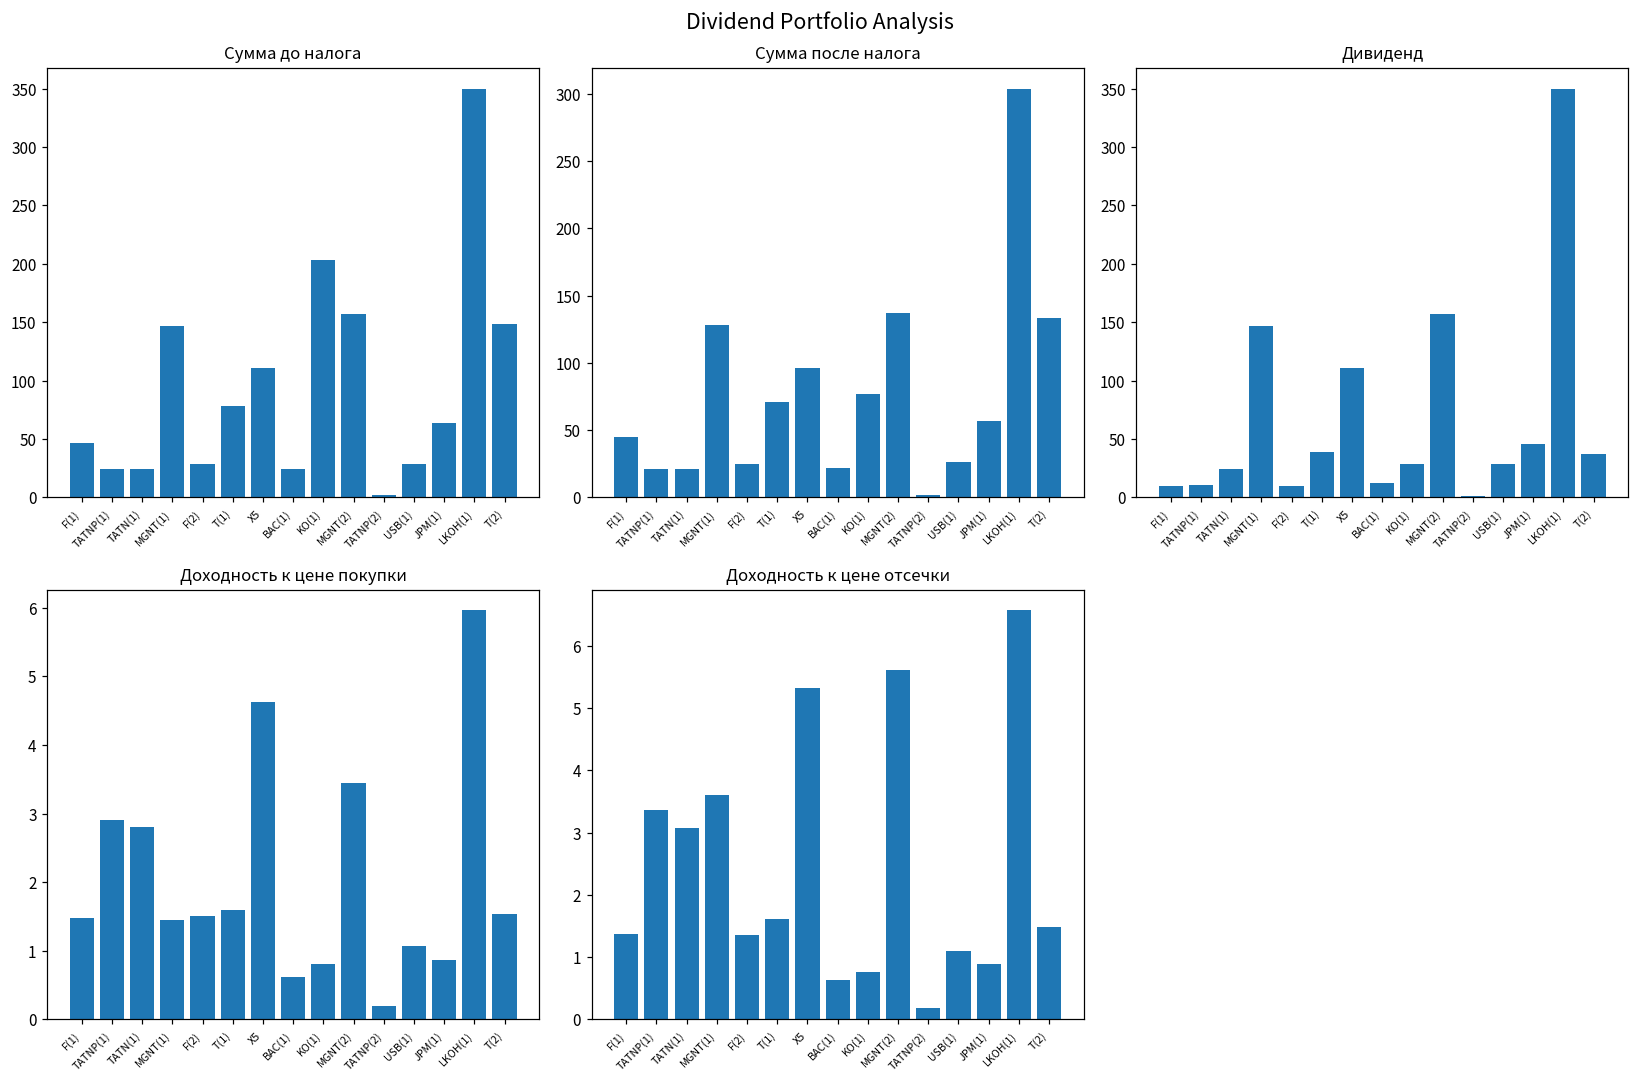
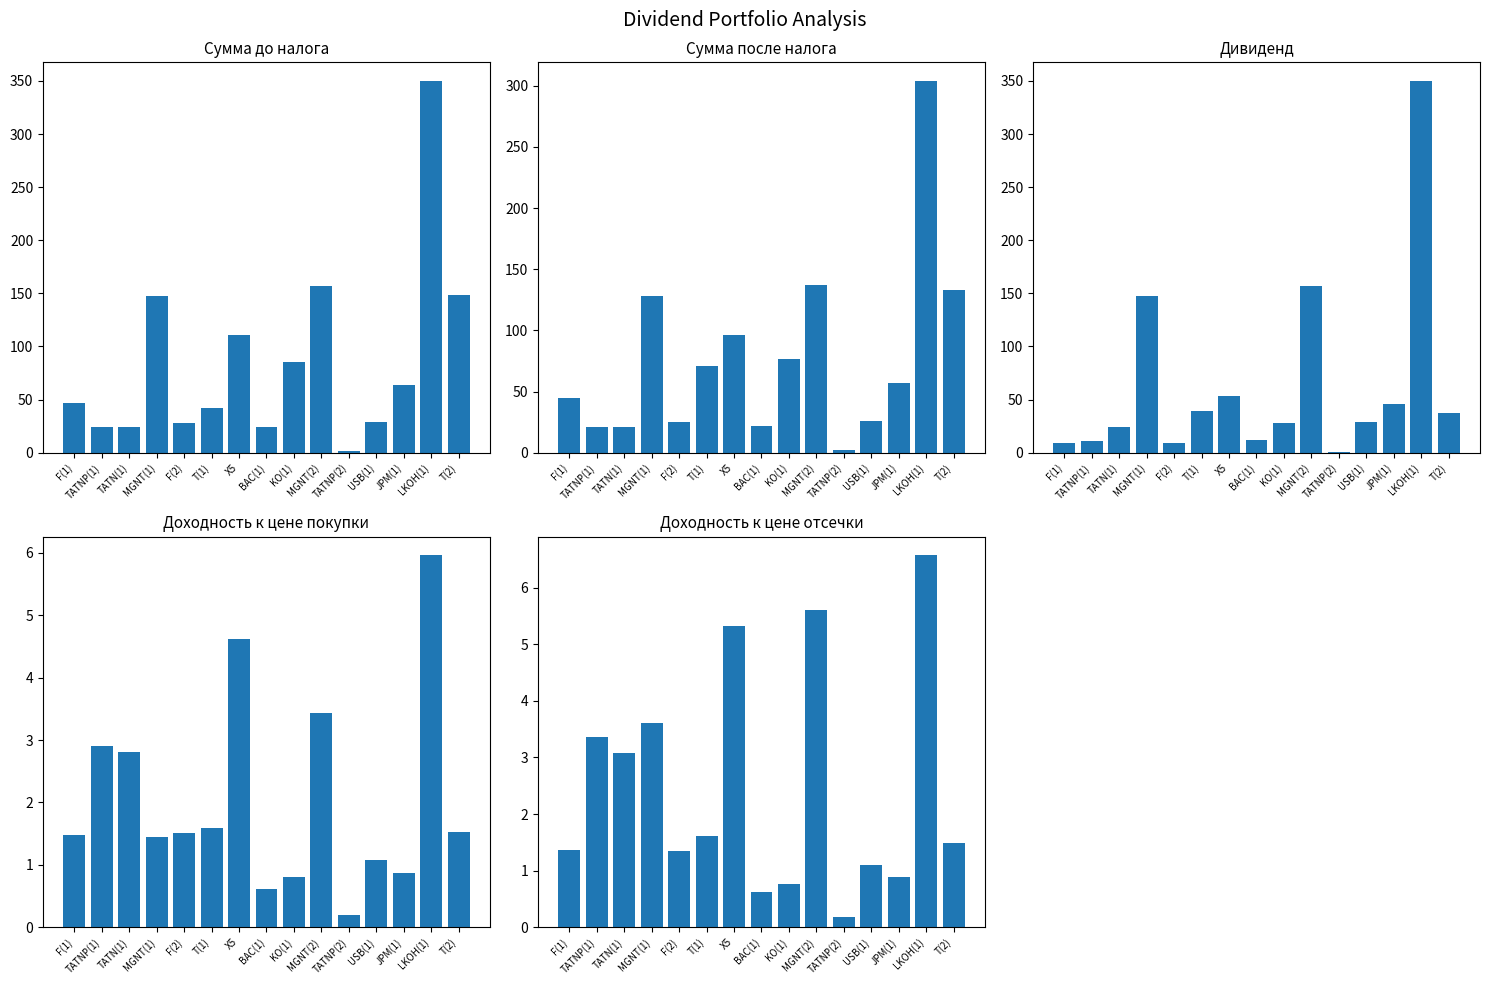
Сумма до налога, T(1): 78 -> 43
Сумма до налога, KO(1): 203 -> 85
Дивиденд, X5: 110 -> 53
